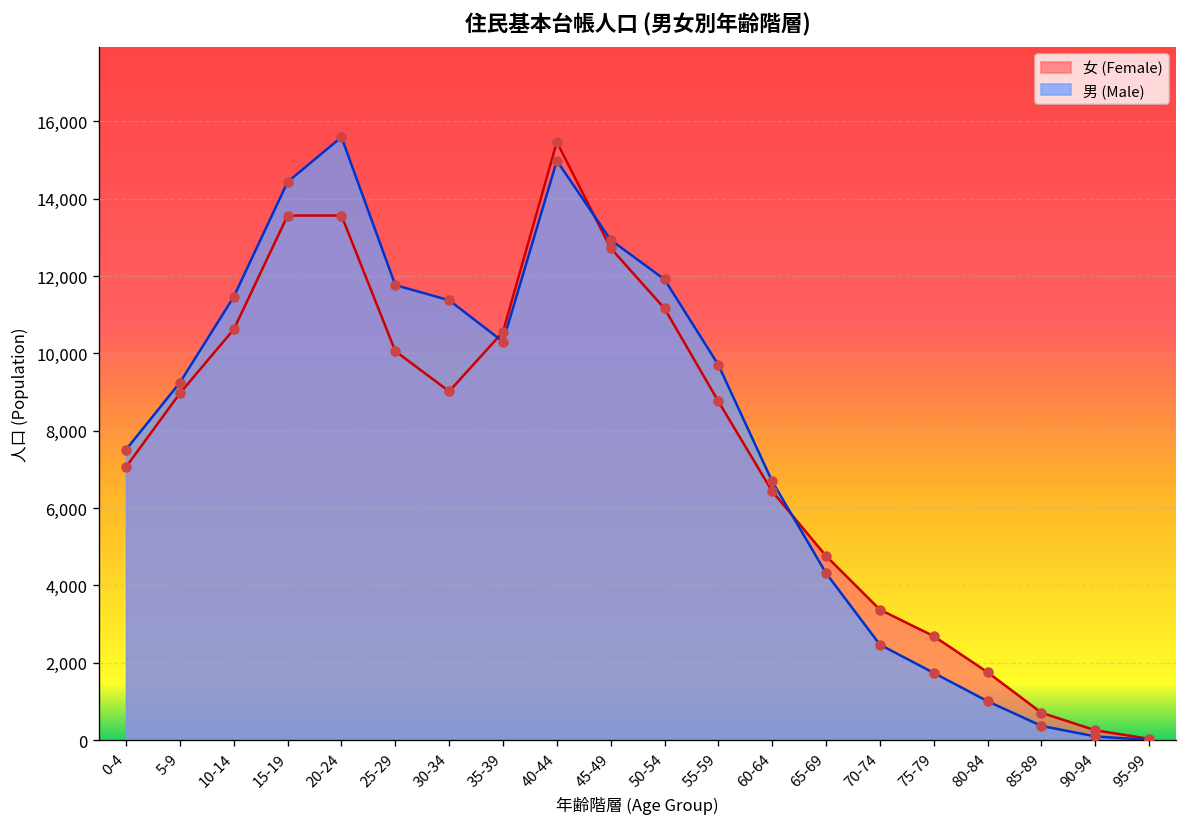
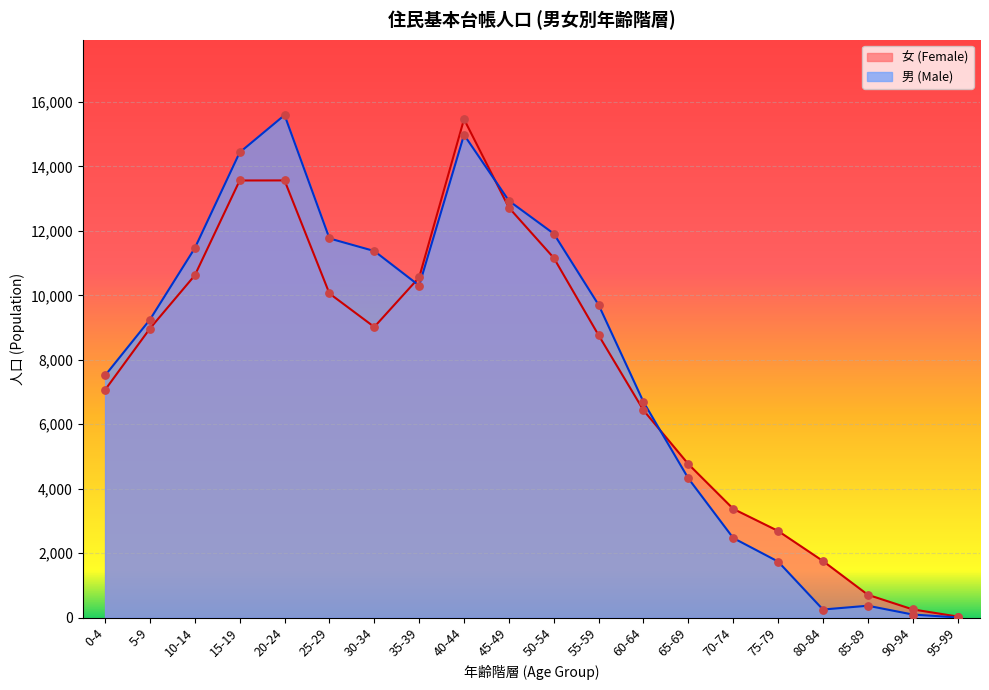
男 (Male), 80-84: 1,000 -> 300
